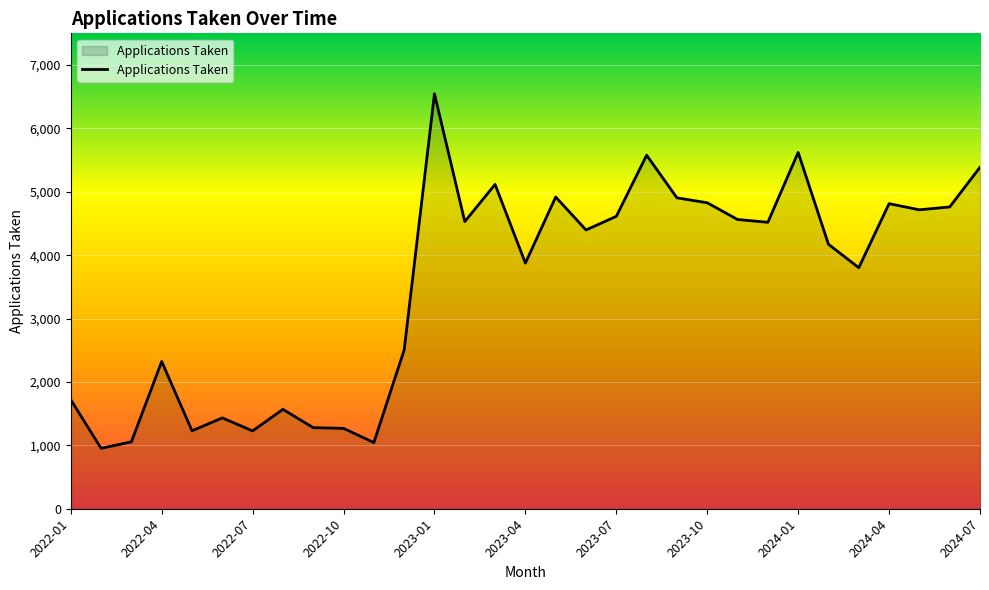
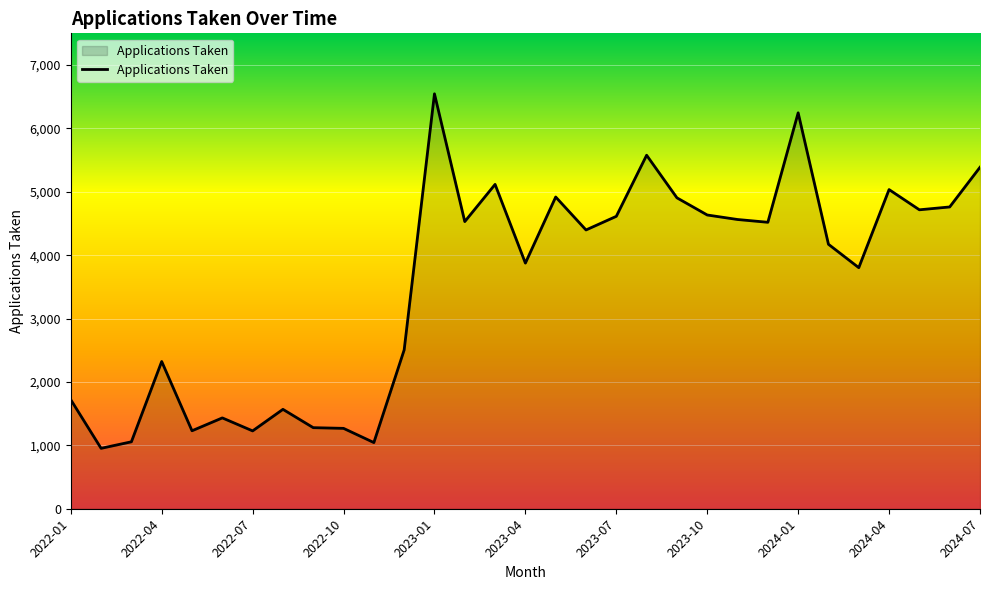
2023-10: 4,800 -> 4,600
2024-01: 5,600 -> 6,200
2024-04: 4,800 -> 5,000
